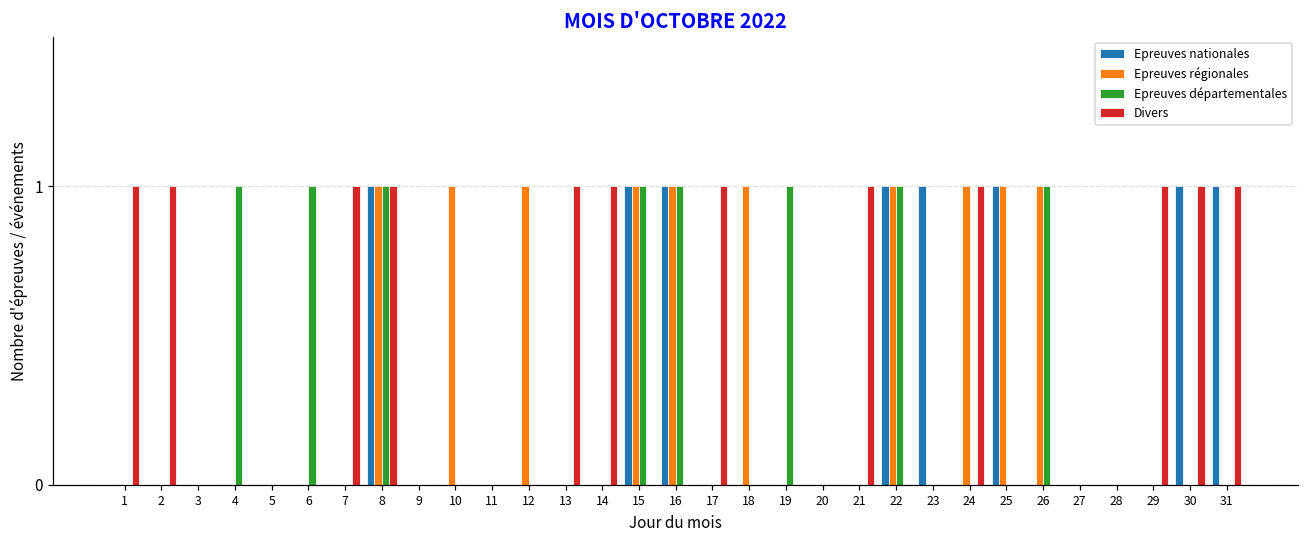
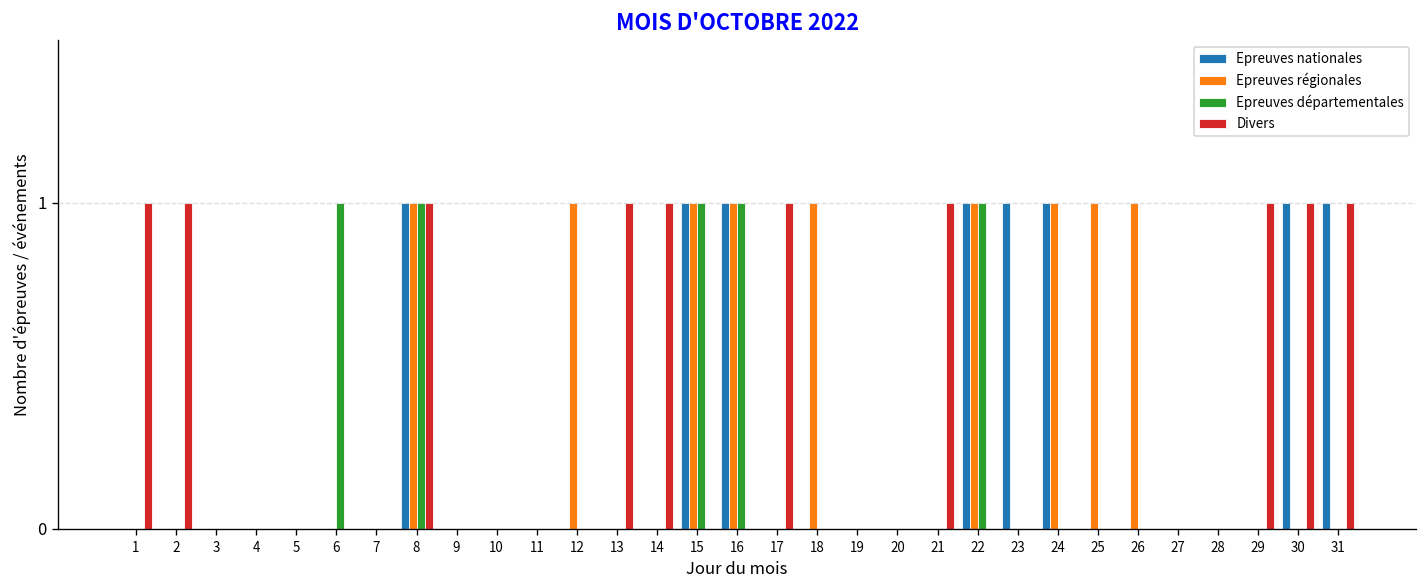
Epreuves départementales, 4: 1 -> 0
Divers, 7: 1 -> 0
Epreuves régionales, 10: 1 -> 0
Epreuves départementales, 19: 1 -> 0
Epreuves nationales, 24: 0 -> 1
Divers, 24: 1 -> 0
Epreuves nationales, 25: 1 -> 0
Epreuves départementales, 26: 1 -> 0
